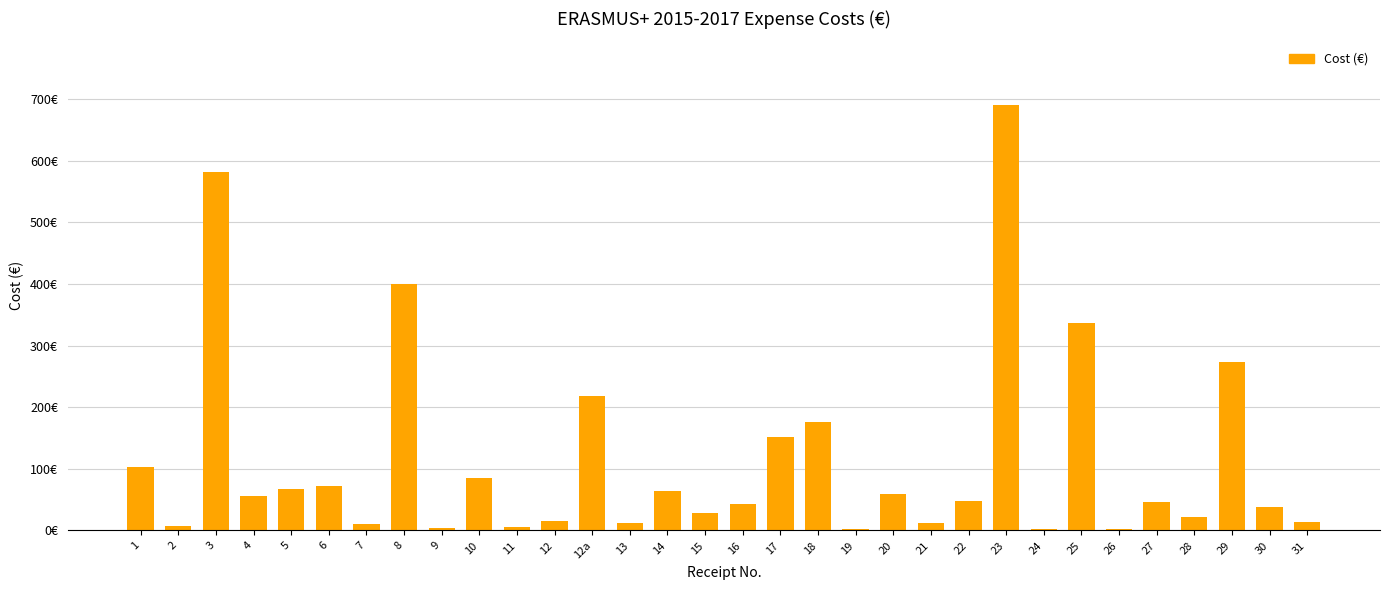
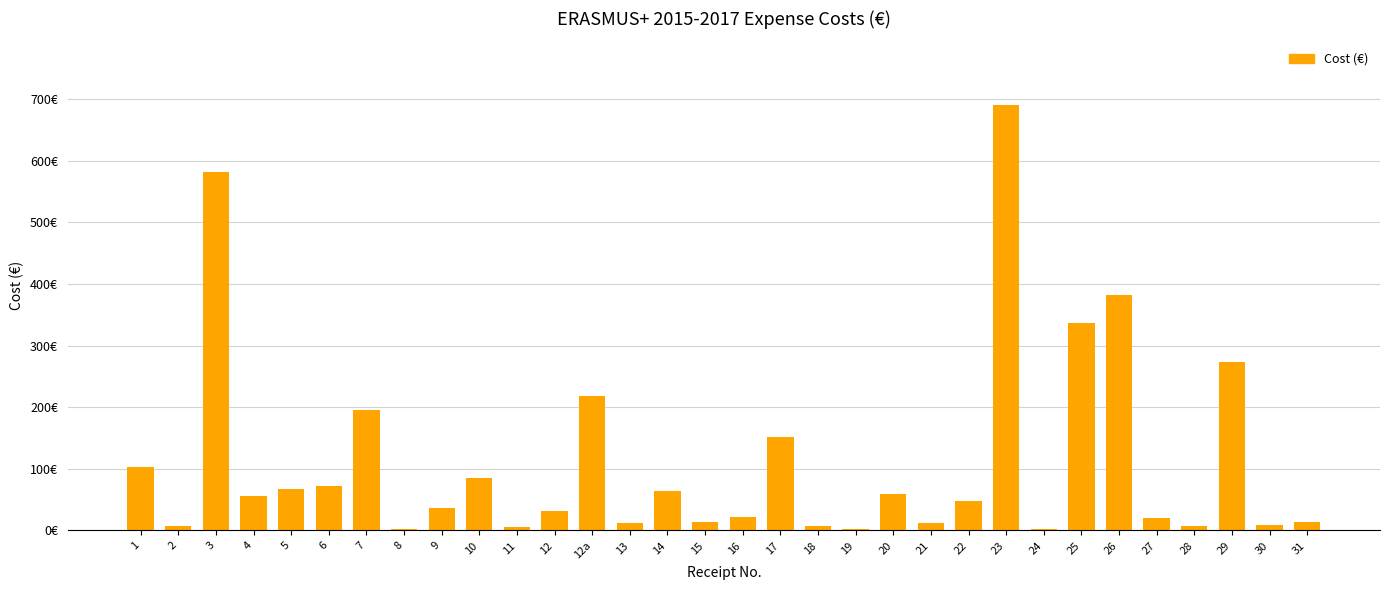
7: 10€ -> 200€
8: 400€ -> 0€
9: 0€ -> 40€
12: 20€ -> 30€
15: 30€ -> 10€
16: 40€ -> 20€
18: 180€ -> 10€
26: 0€ -> 380€
27: 50€ -> 20€
28: 20€ -> 10€
30: 40€ -> 10€
